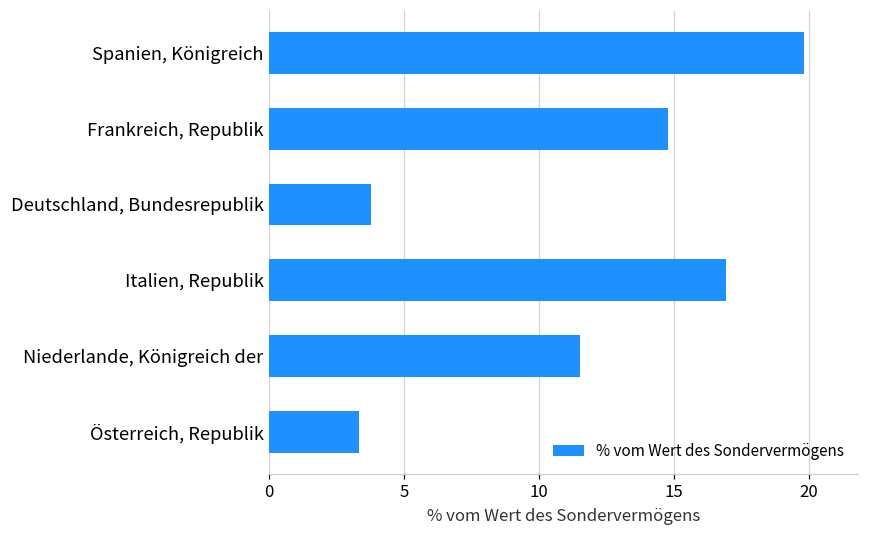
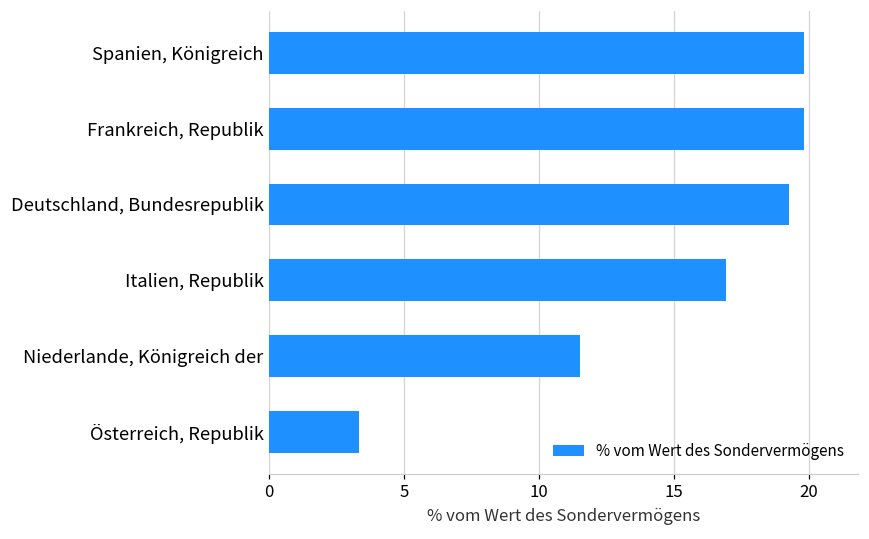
Frankreich, Republik: 14.8 -> 19.8
Deutschland, Bundesrepublik: 3.8 -> 19.3
